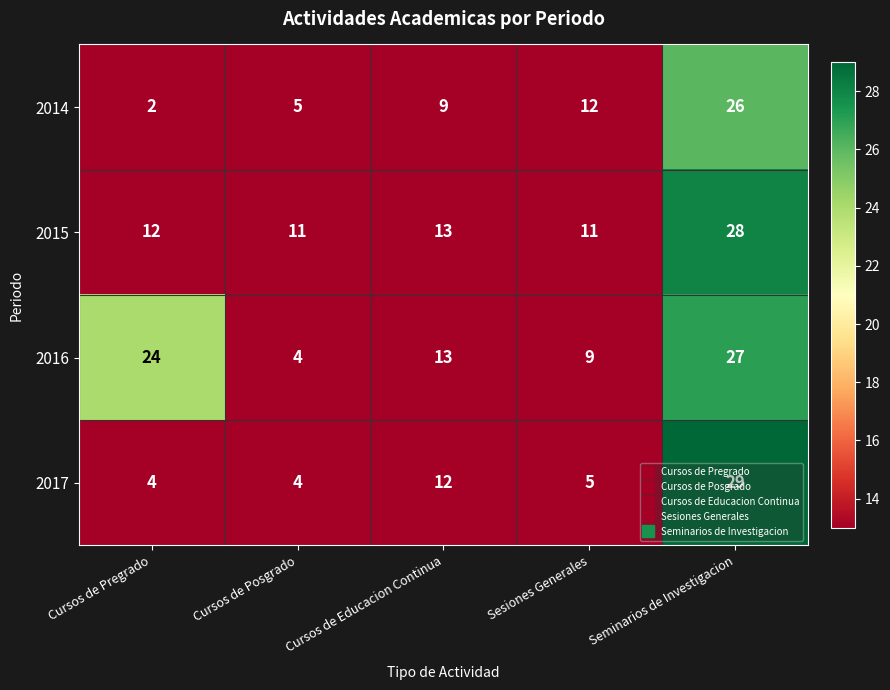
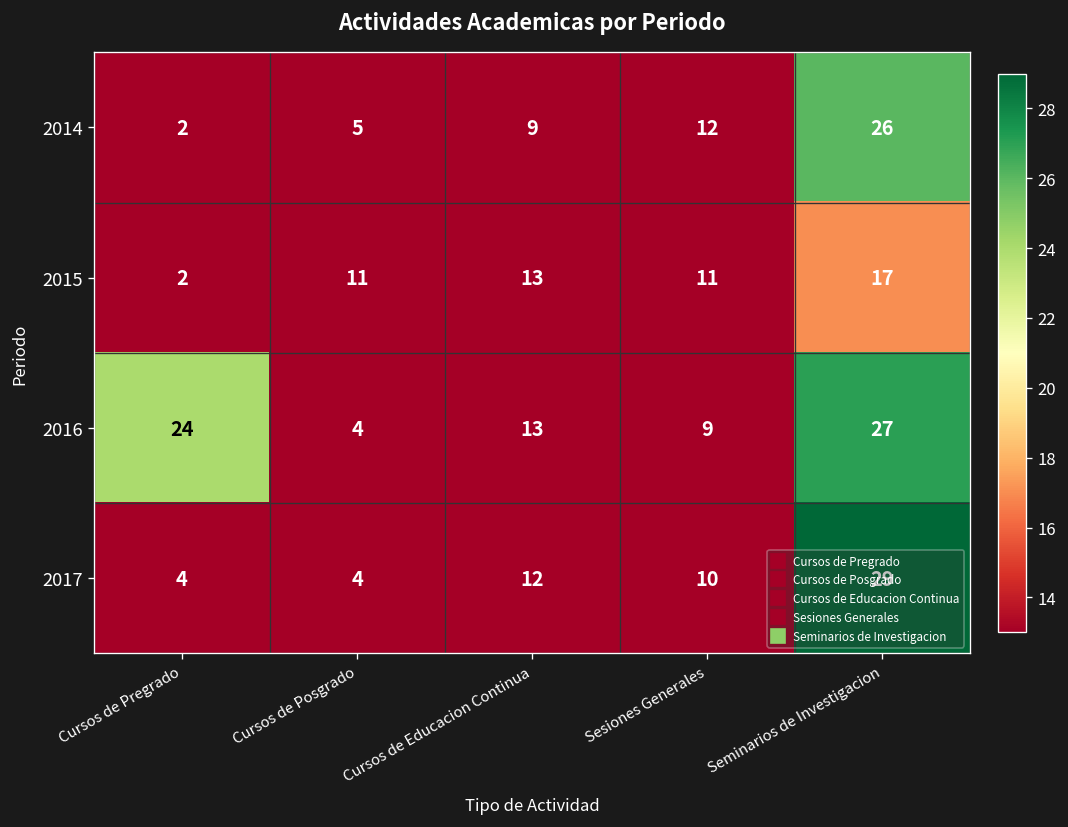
2015, Cursos de Pregrado: 12 -> 2
2015, Seminarios de Investigacion: 28 -> 17
2017, Sesiones Generales: 5 -> 10
